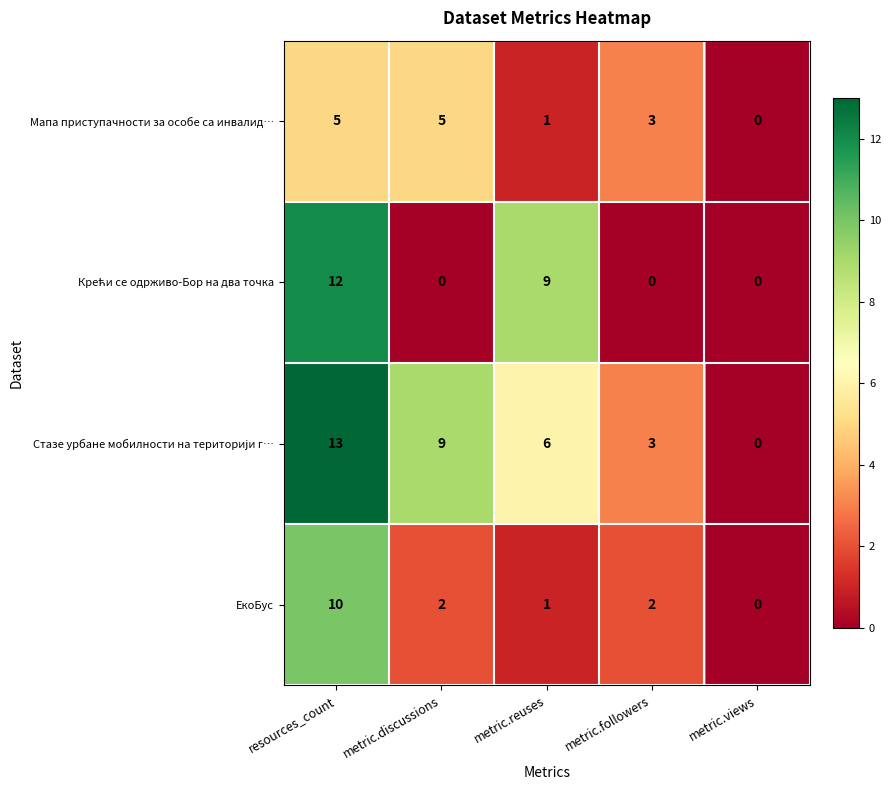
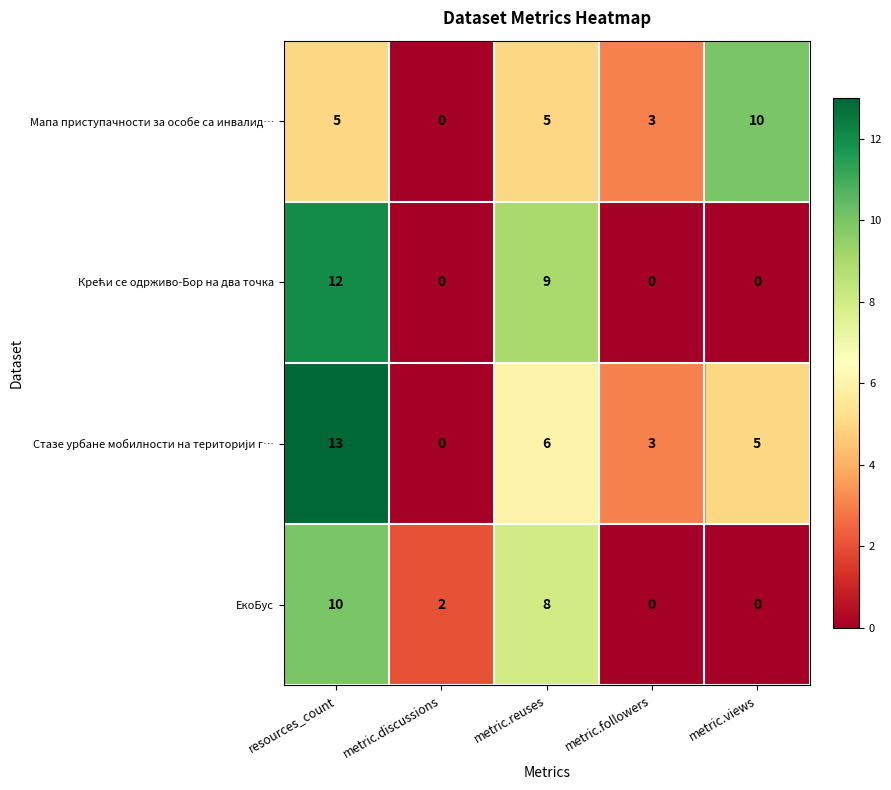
Мапа приступачности за особе са инвалид…, metric.discussions: 5 -> 0
Мапа приступачности за особе са инвалид…, metric.reuses: 1 -> 5
Мапа приступачности за особе са инвалид…, metric.views: 0 -> 10
Стазе урбане мобилности на територији г…, metric.discussions: 9 -> 0
Стазе урбане мобилности на територији г…, metric.views: 0 -> 5
ЕкоБус, metric.reuses: 1 -> 8
ЕкоБус, metric.followers: 2 -> 0
